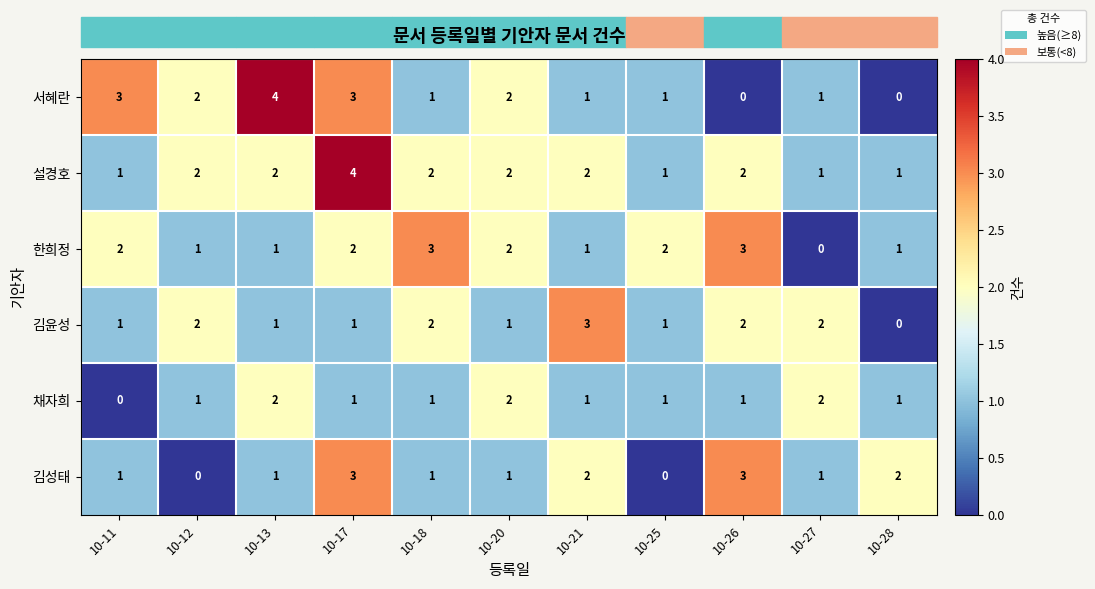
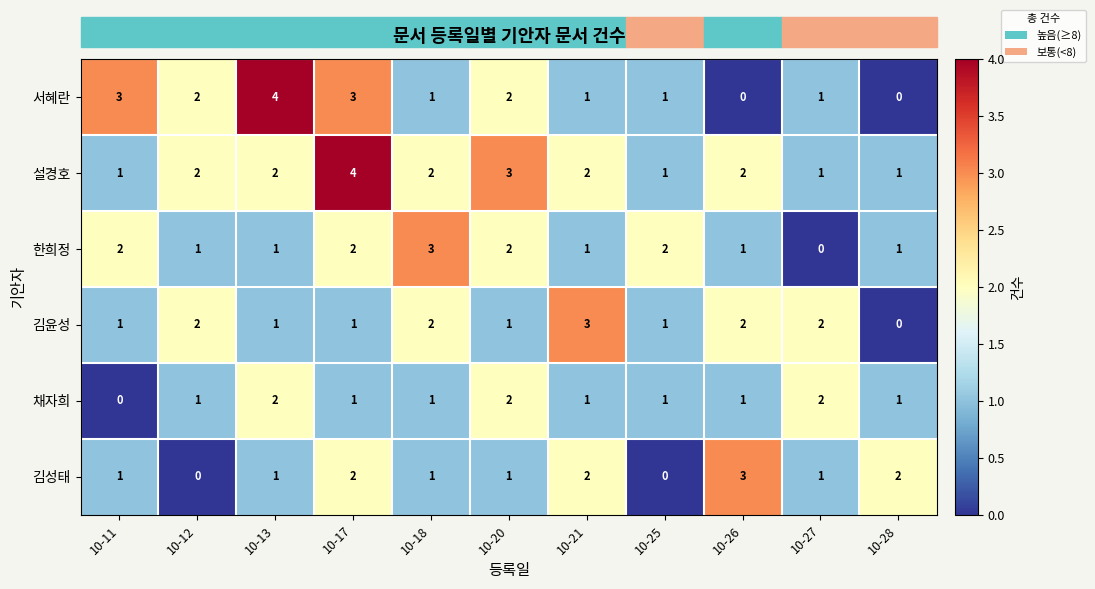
설경호, 10-20: 2 -> 3
한희정, 10-26: 3 -> 1
김성태, 10-17: 3 -> 2
